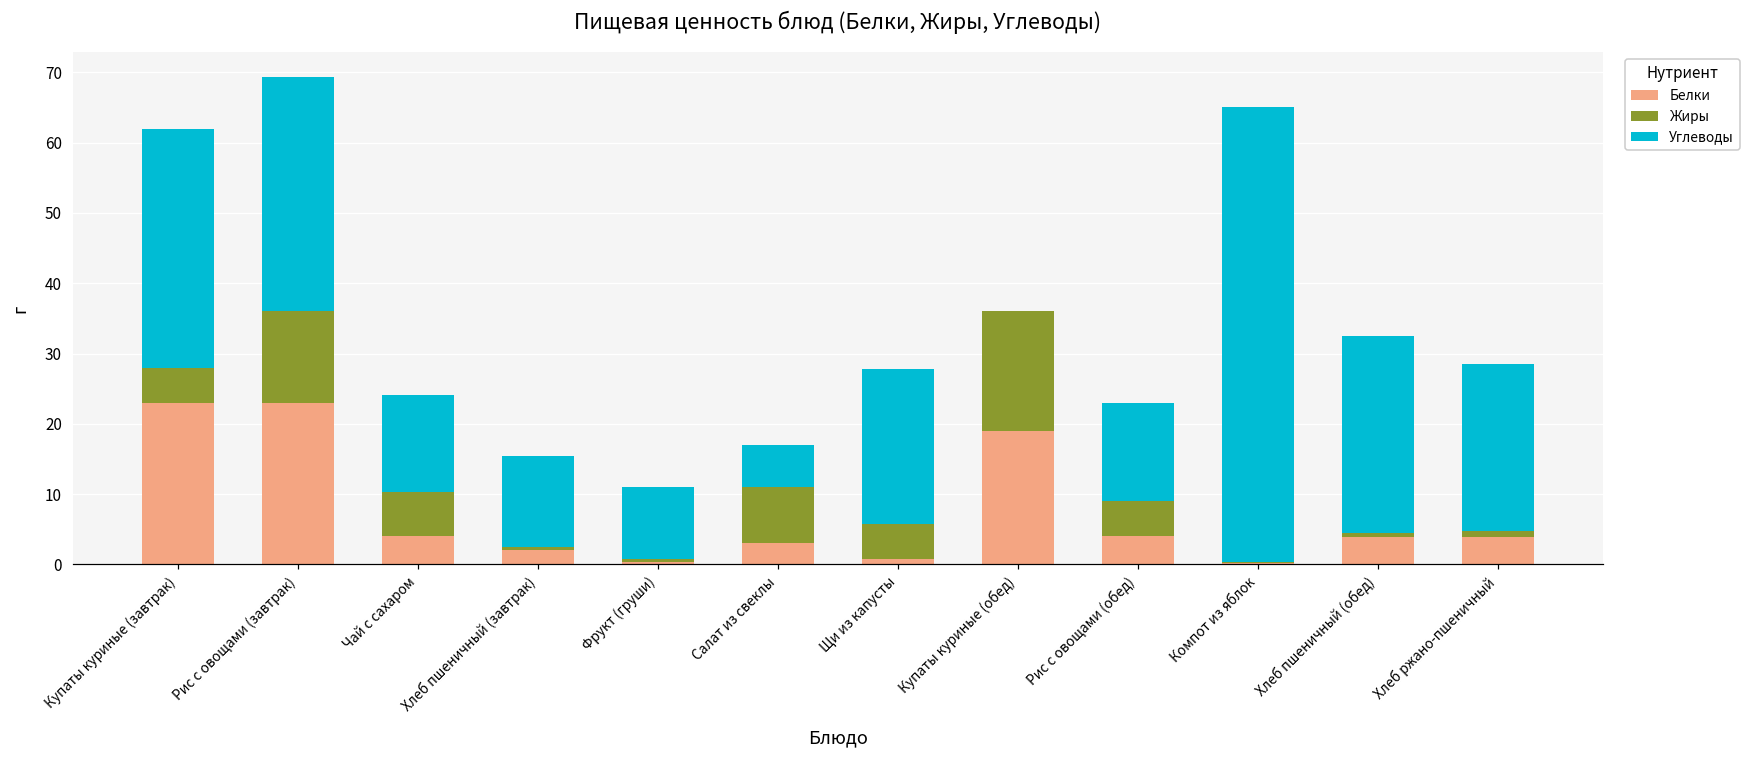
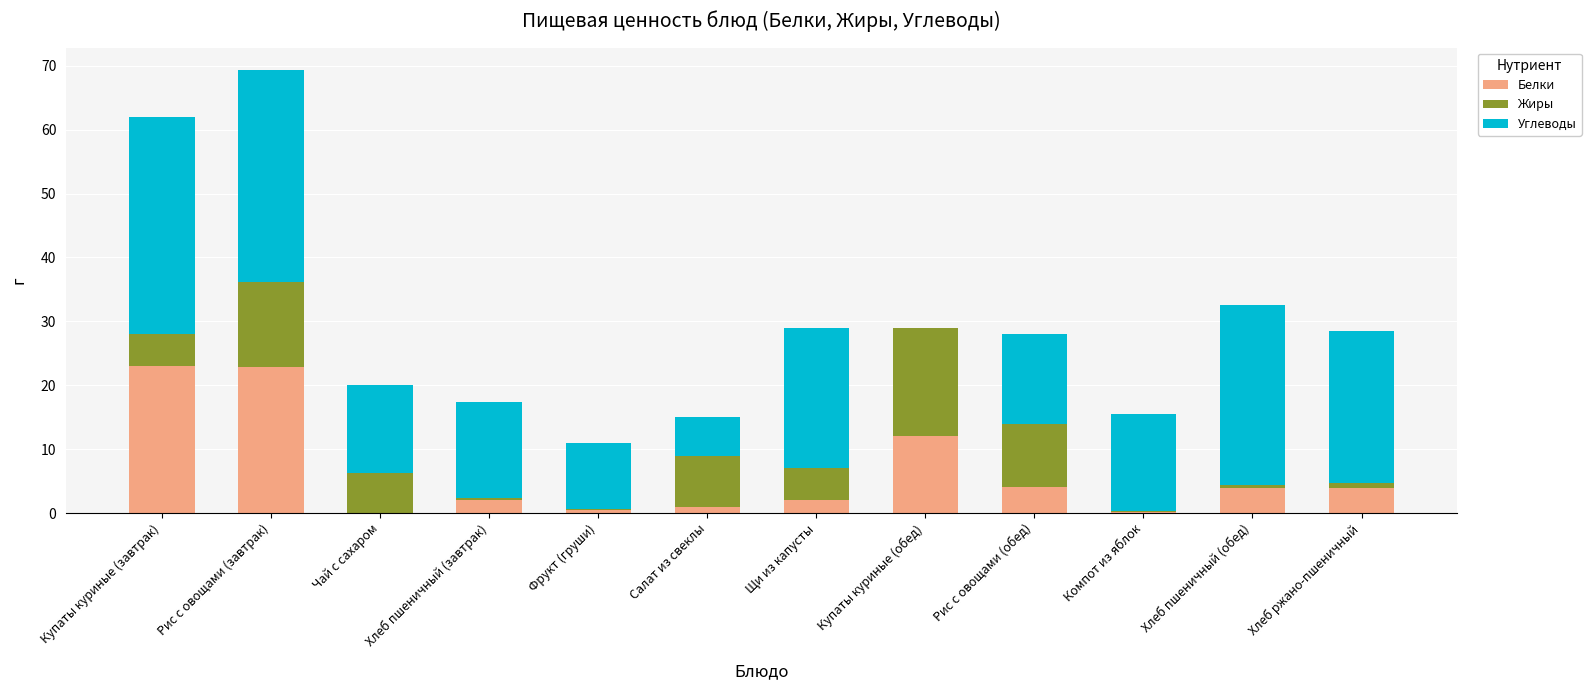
Белки, Чай с сахаром: 4 -> 0
Углеводы, Хлеб пшеничный (завтрак): 13 -> 15
Белки, Салат из свеклы: 3 -> 1
Белки, Щи из капусты: 1 -> 2
Белки, Купаты куриные (обед): 19 -> 12
Жиры, Рис с овощами (обед): 5 -> 10
Углеводы, Компот из яблок: 65 -> 15
